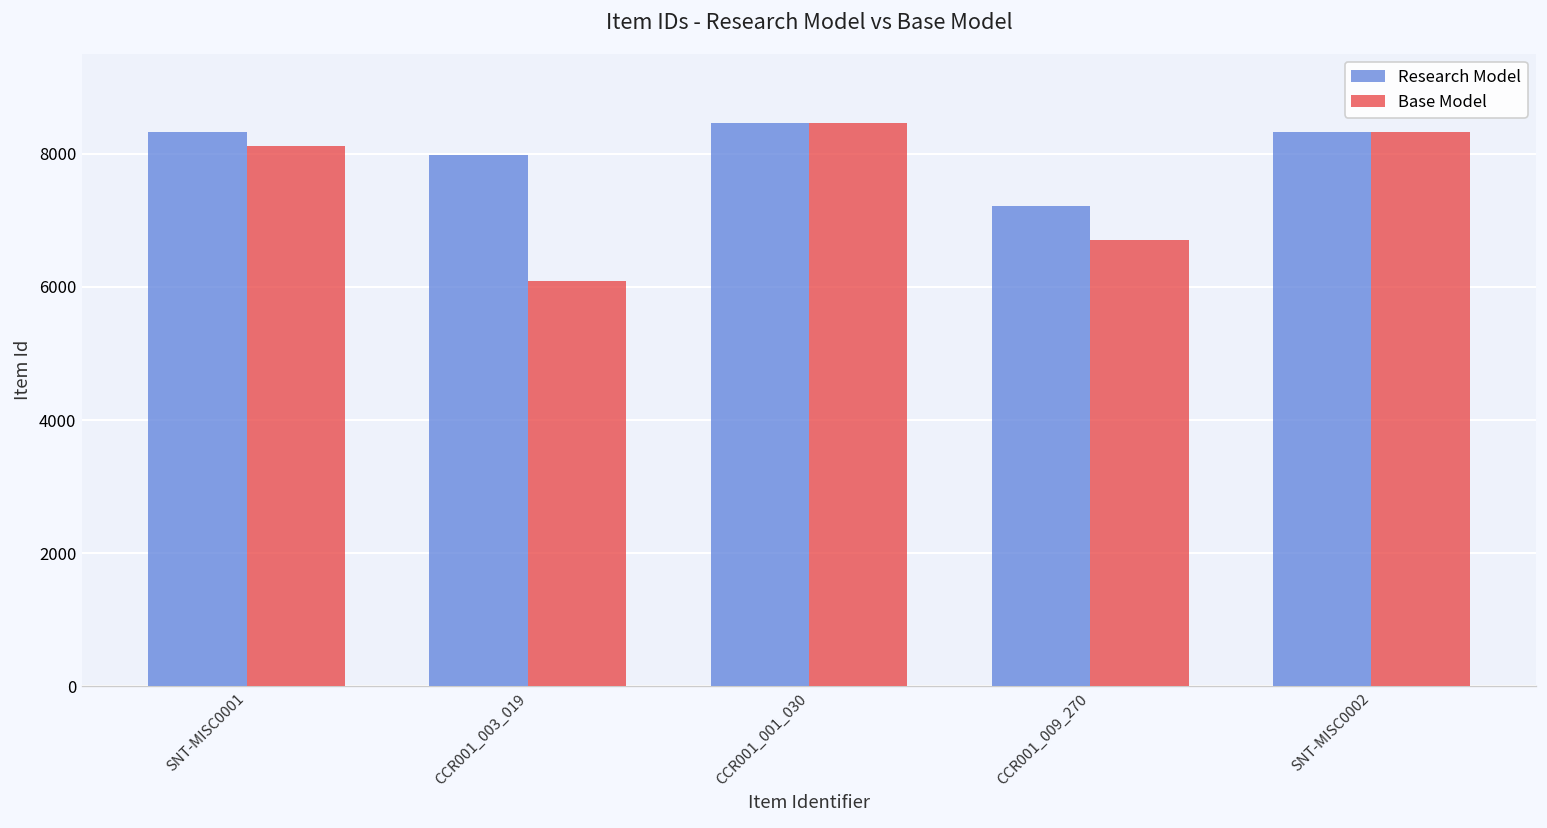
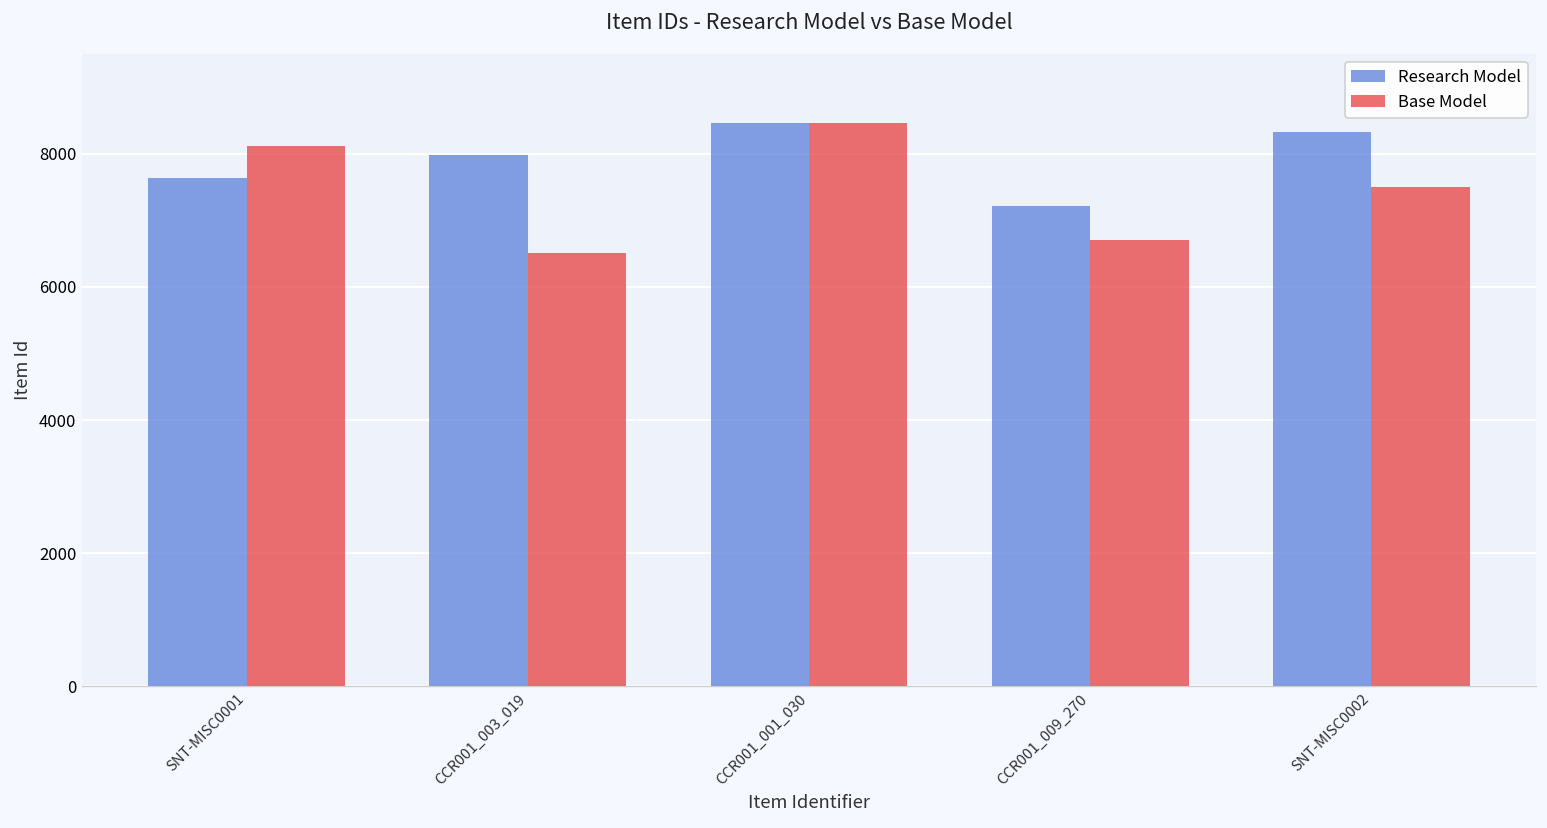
Research Model, SNT-MISC0001: 8300 -> 7600
Base Model, CCR001_003_019: 6100 -> 6500
Base Model, SNT-MISC0002: 8300 -> 7500
